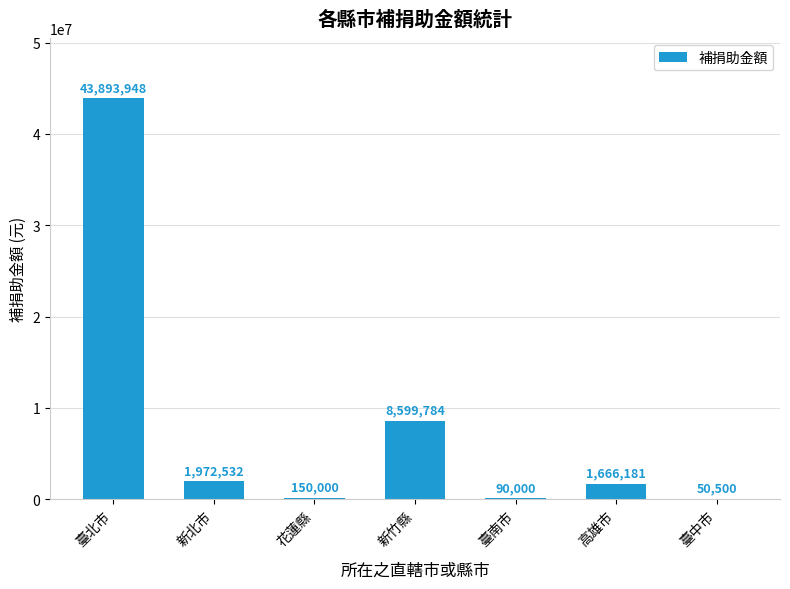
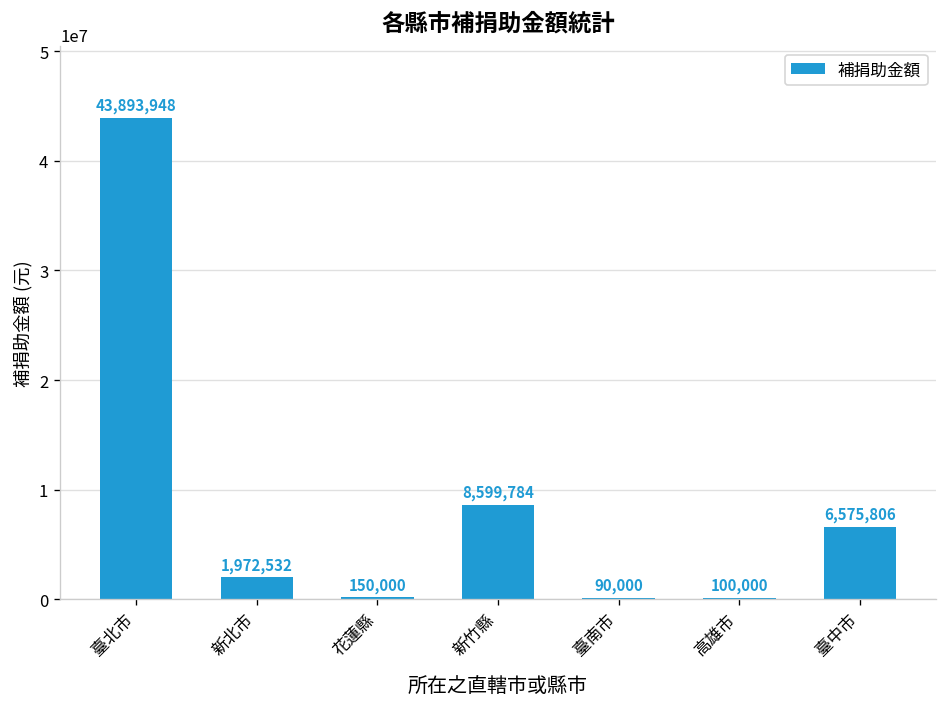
高雄市: 1,666,181 -> 100,000
臺中市: 50,500 -> 6,575,806
